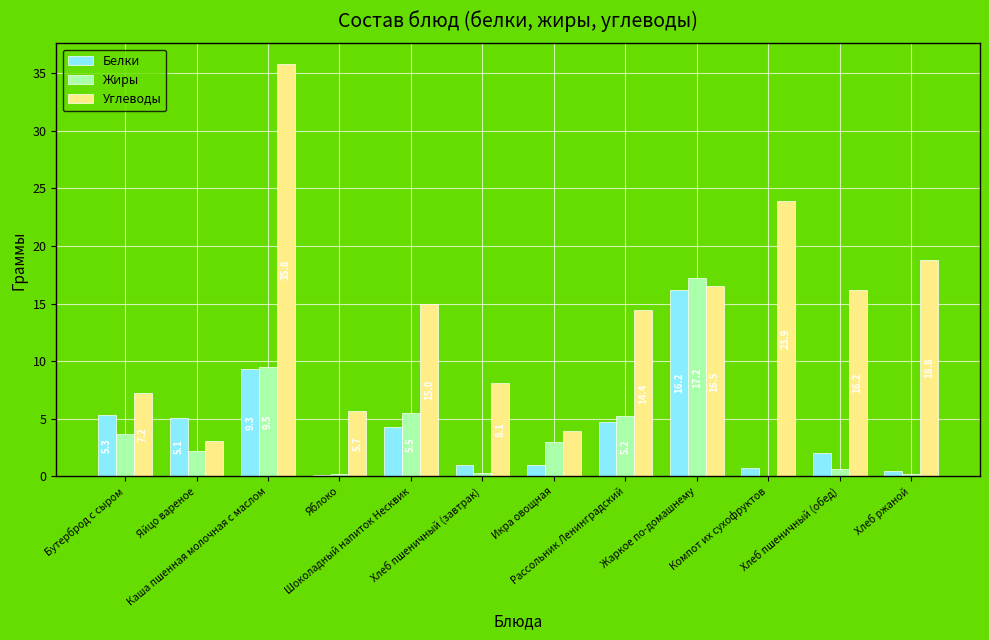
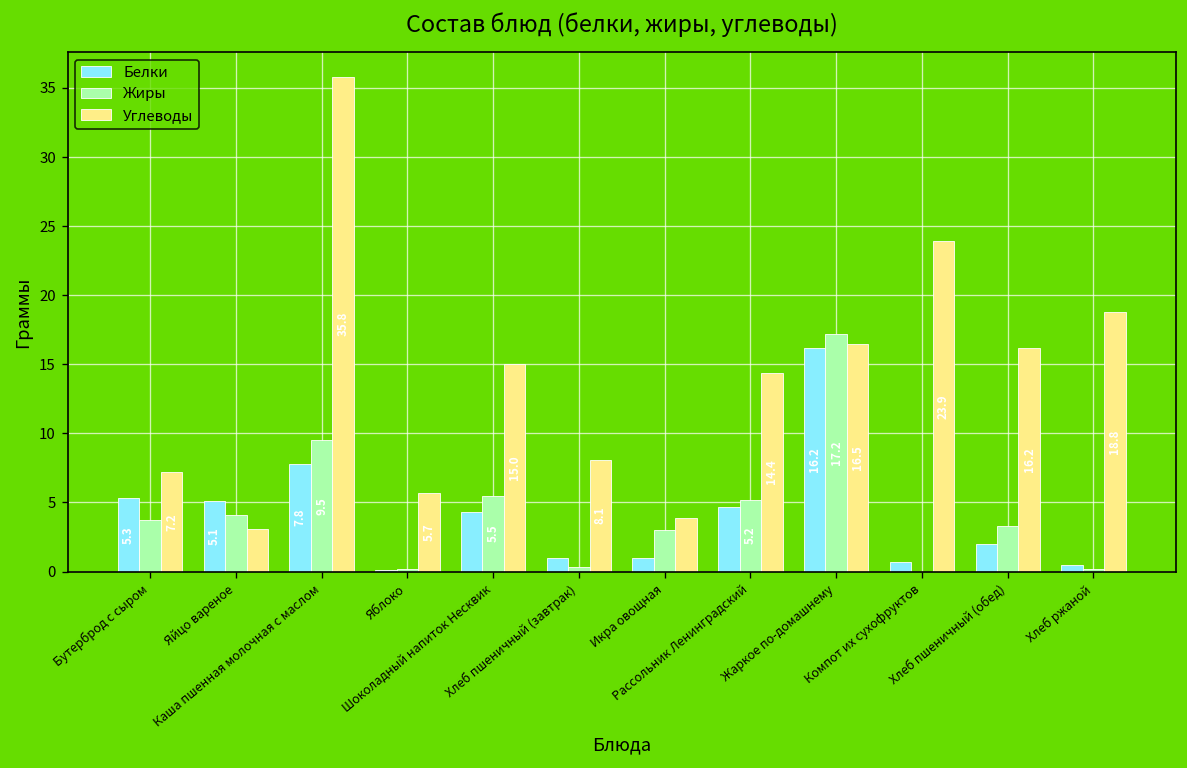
Жиры, Яйцо вареное: 2.2 -> 4.1
Белки, Каша пшенная молочная с маслом: 9.3 -> 7.8
Жиры, Хлеб пшеничный (обед): 0.6 -> 3.3
